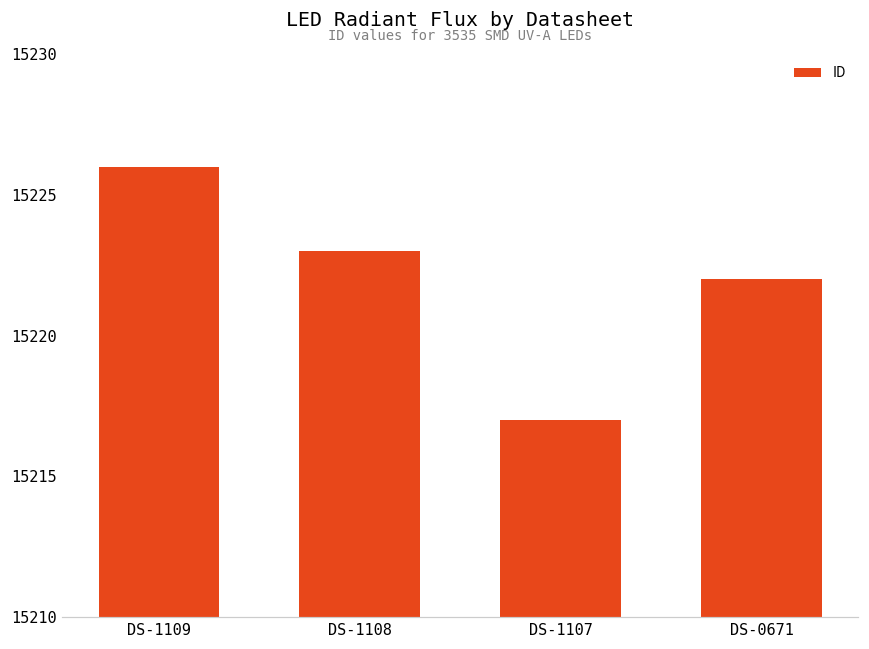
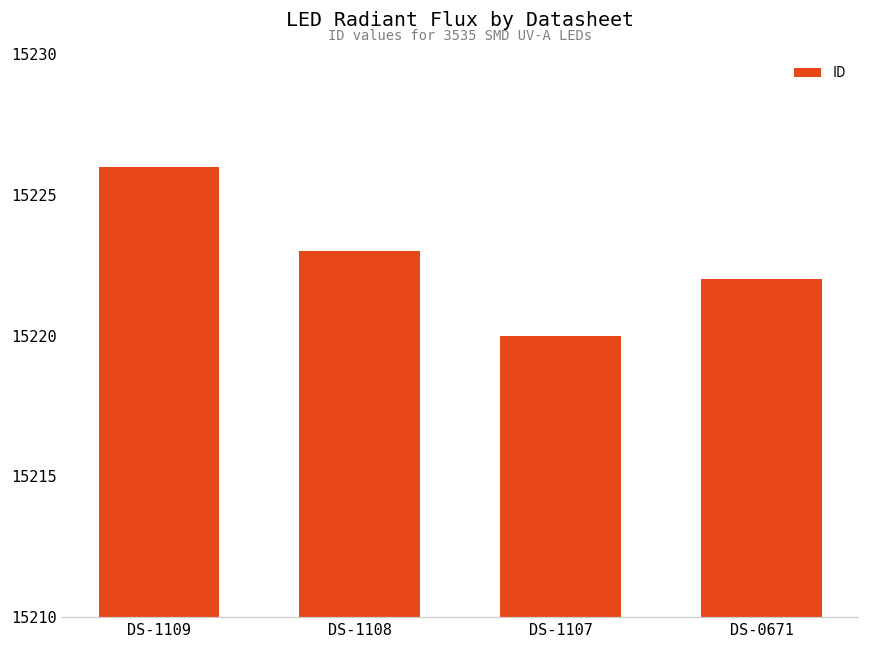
DS-1107: 15217 -> 15220
